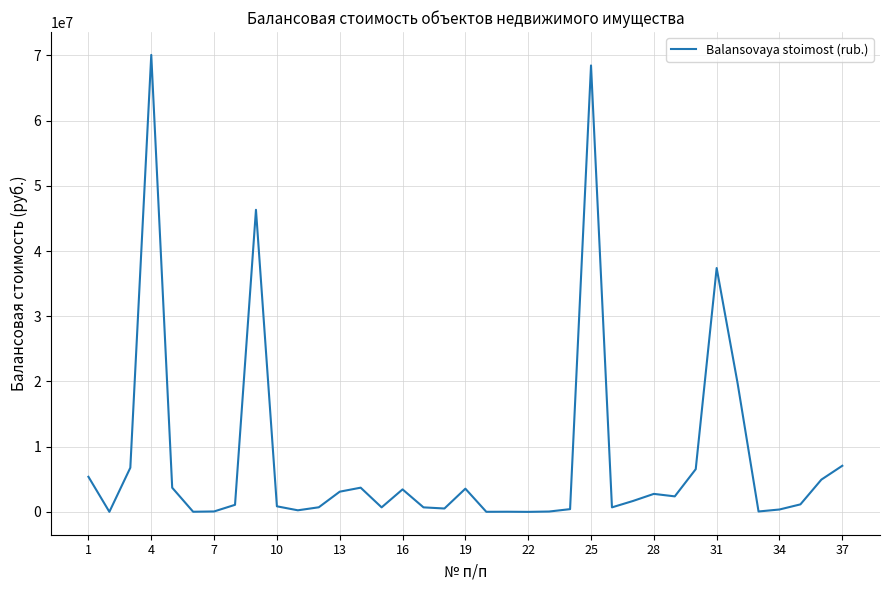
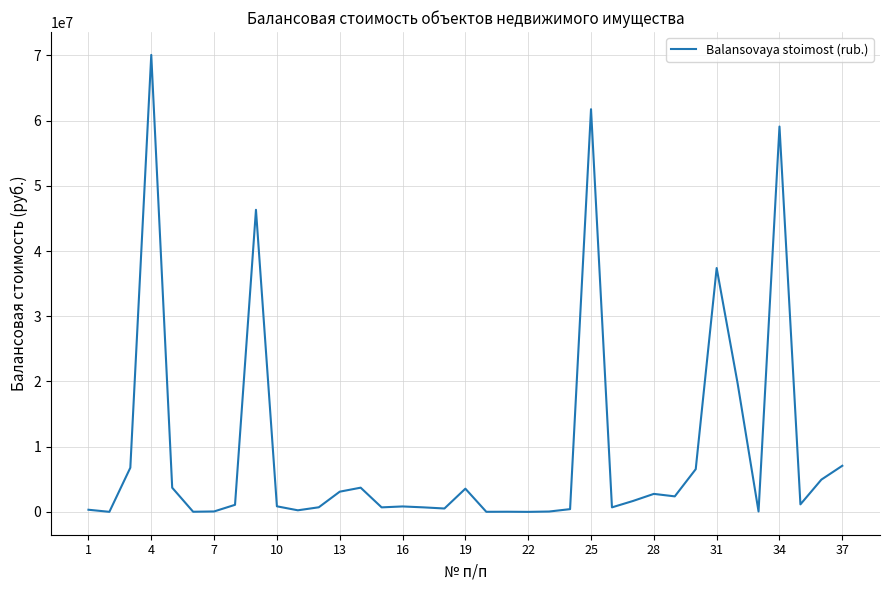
1: 5000000 -> 0
16: 3000000 -> 1000000
25: 68000000 -> 62000000
34: 0 -> 59000000
